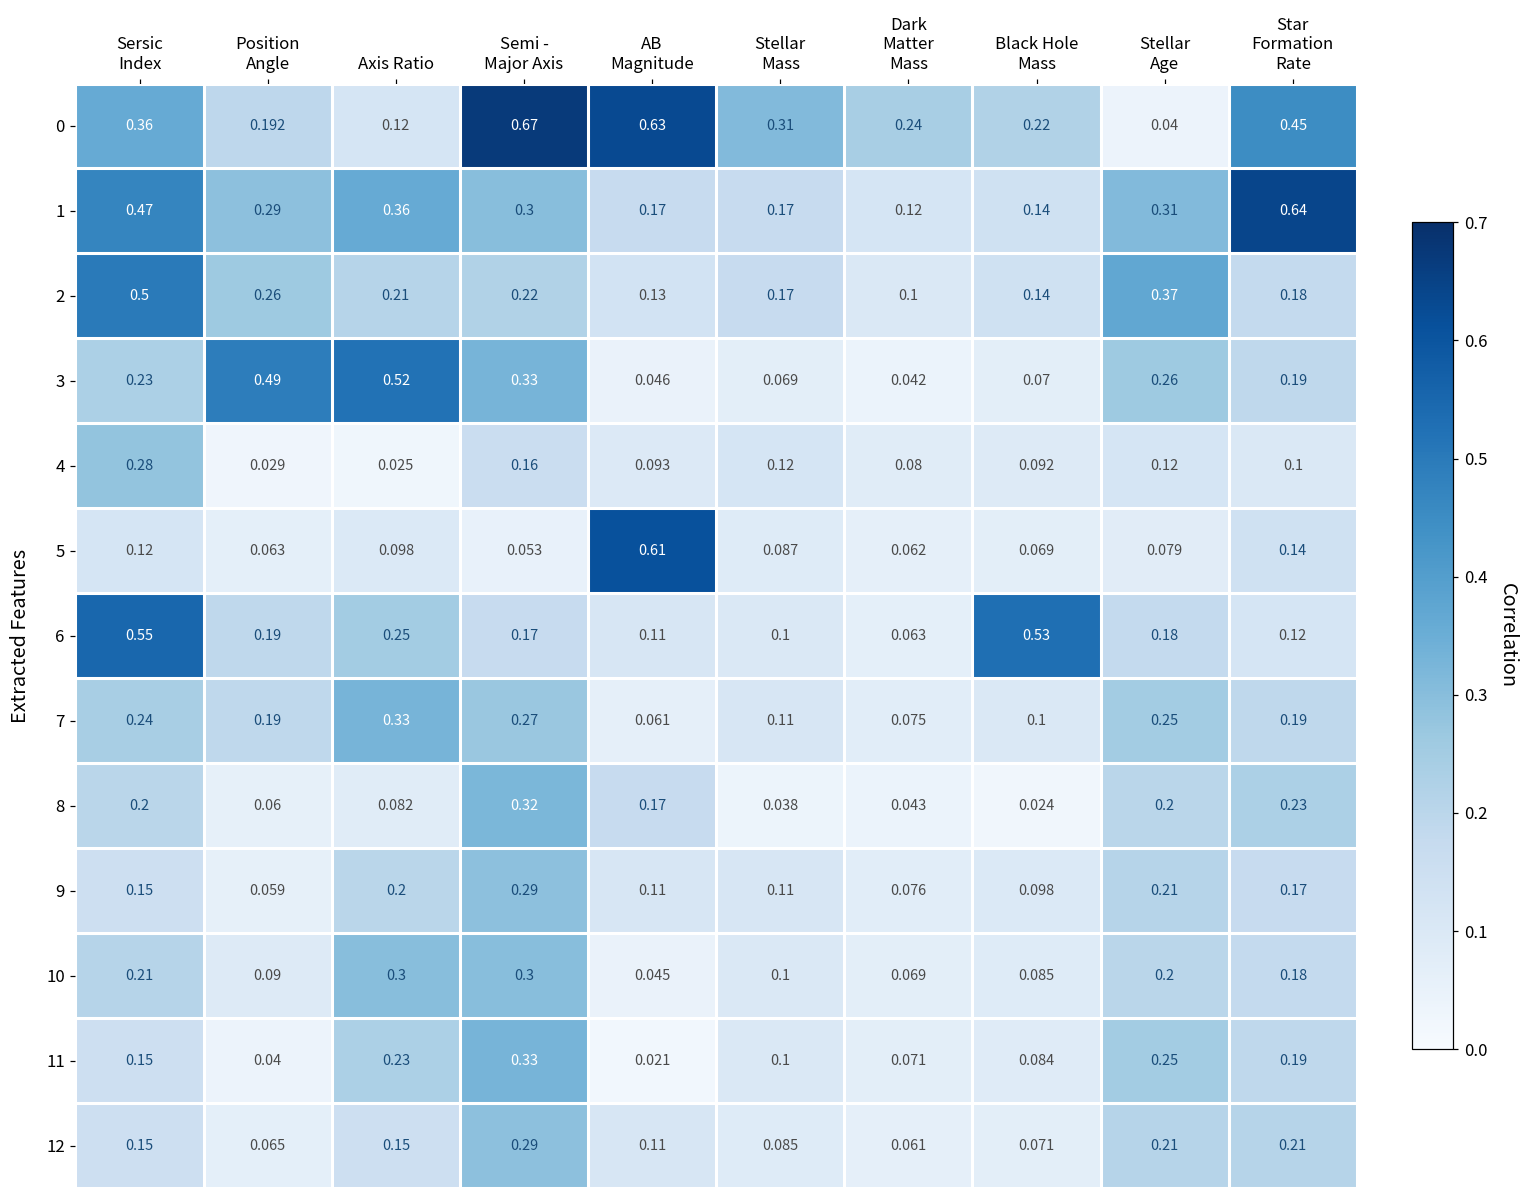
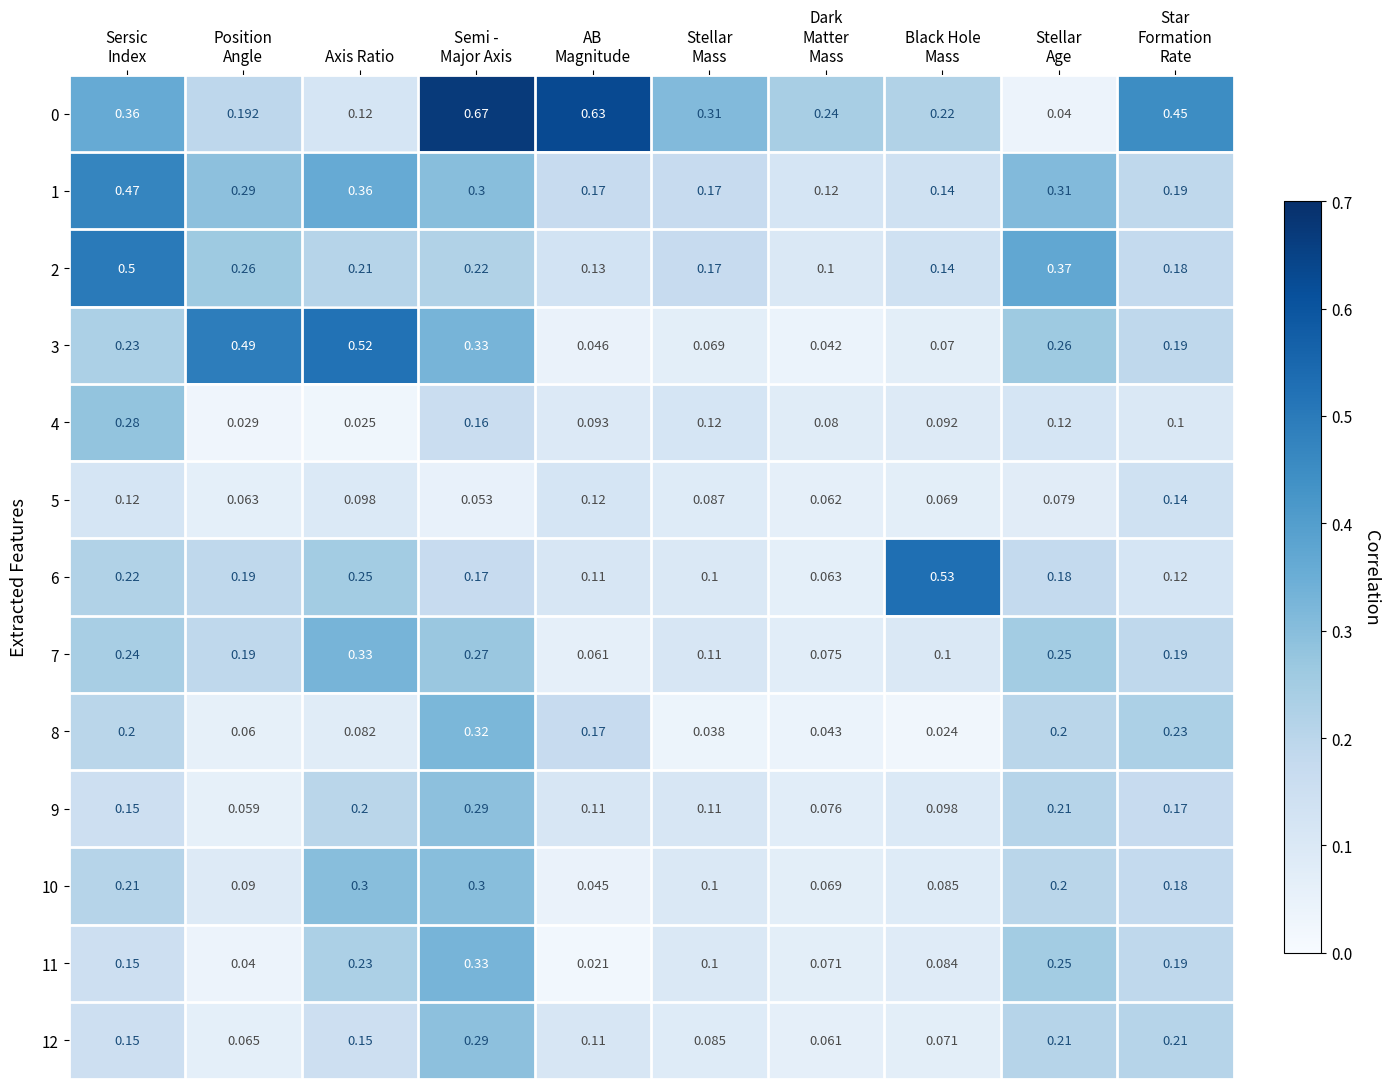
1, Star Formation Rate: 0.64 -> 0.19
5, AB Magnitude: 0.61 -> 0.12
6, Sersic Index: 0.55 -> 0.22
